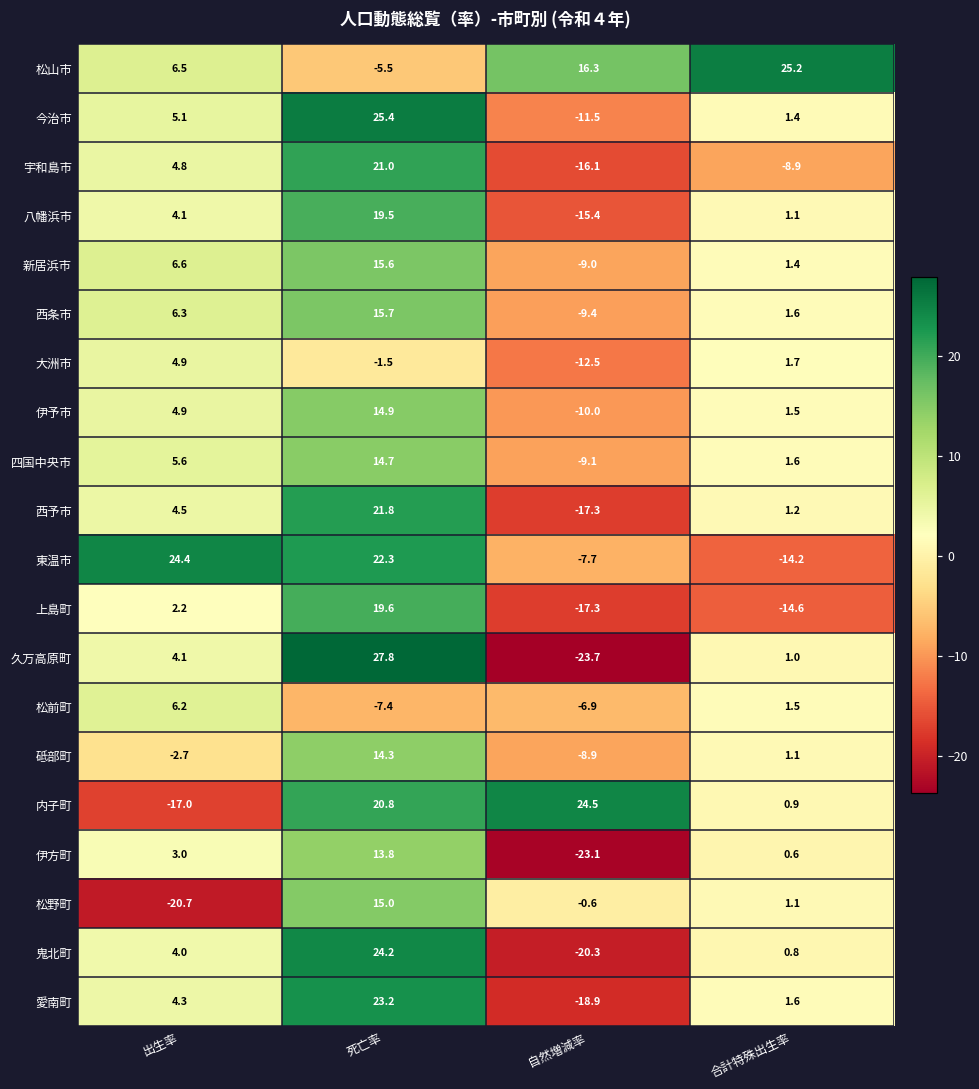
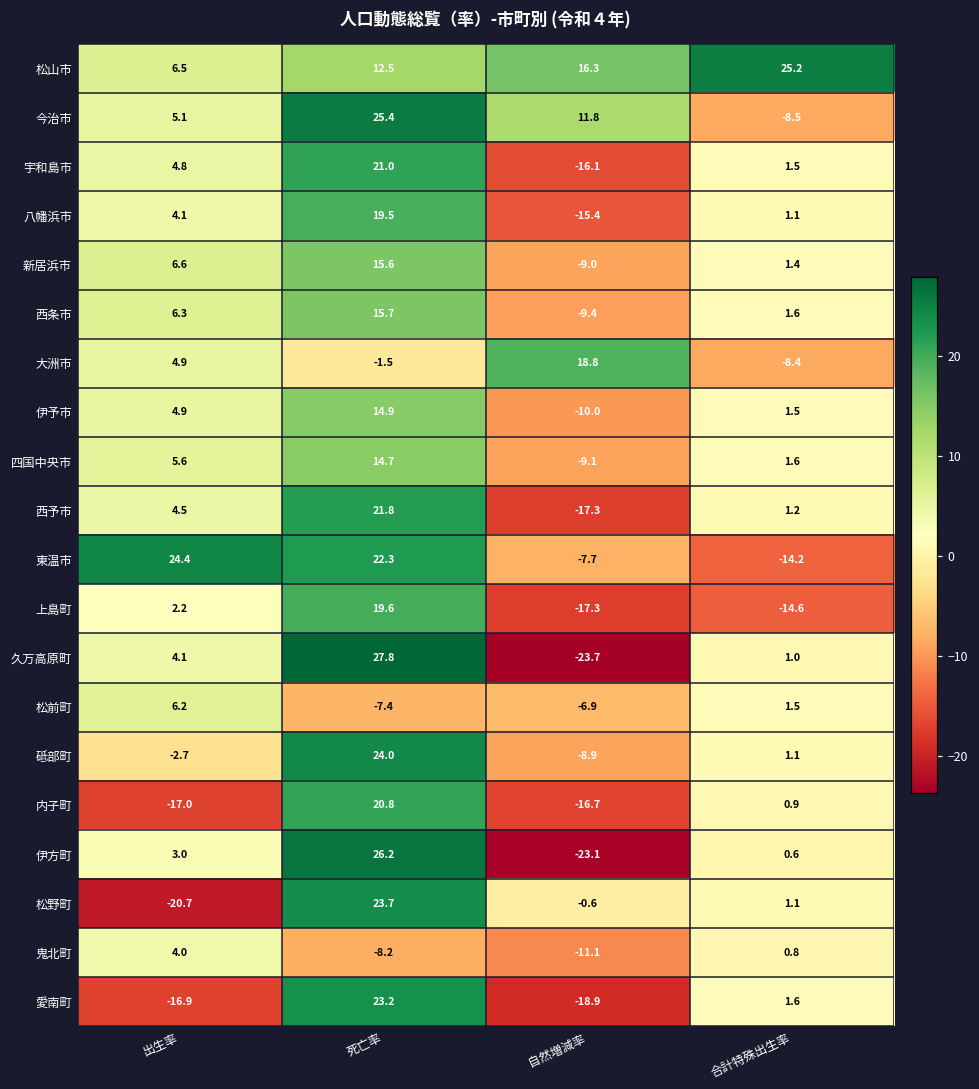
松山市, 死亡率: -5.5 -> 12.5
今治市, 自然増減率: -11.5 -> 11.8
今治市, 合計特殊出生率: 1.4 -> -8.5
宇和島市, 合計特殊出生率: -8.9 -> 1.5
大洲市, 自然増減率: -12.5 -> 18.8
大洲市, 合計特殊出生率: 1.7 -> -8.4
砥部町, 死亡率: 14.3 -> 24.0
内子町, 自然増減率: 24.5 -> -16.7
伊方町, 死亡率: 13.8 -> 26.2
松野町, 死亡率: 15.0 -> 23.7
鬼北町, 死亡率: 24.2 -> -8.2
鬼北町, 自然増減率: -20.3 -> -11.1
愛南町, 出生率: 4.3 -> -16.9
